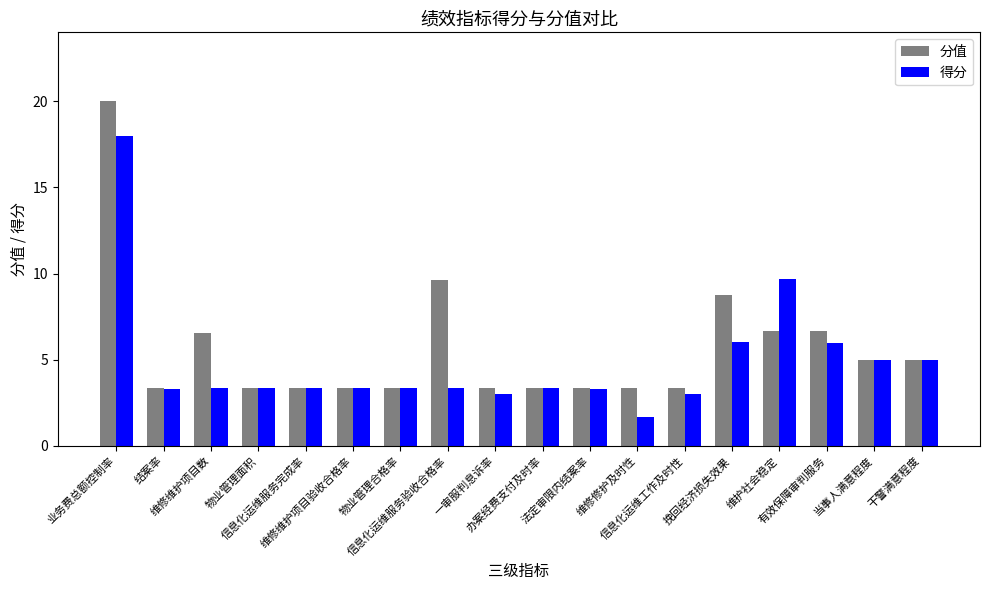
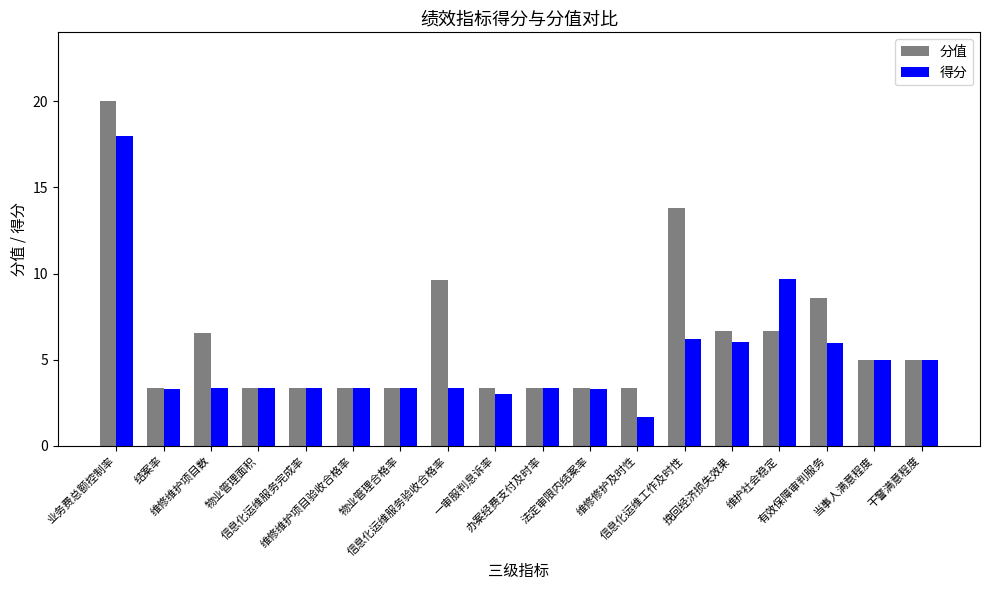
分值, 信息化运维工作及时性: 3.3 -> 13.8
得分, 信息化运维工作及时性: 3.0 -> 6.2
分值, 挽回经济损失效果: 8.7 -> 6.7
分值, 有效保障审判服务: 6.7 -> 8.6
